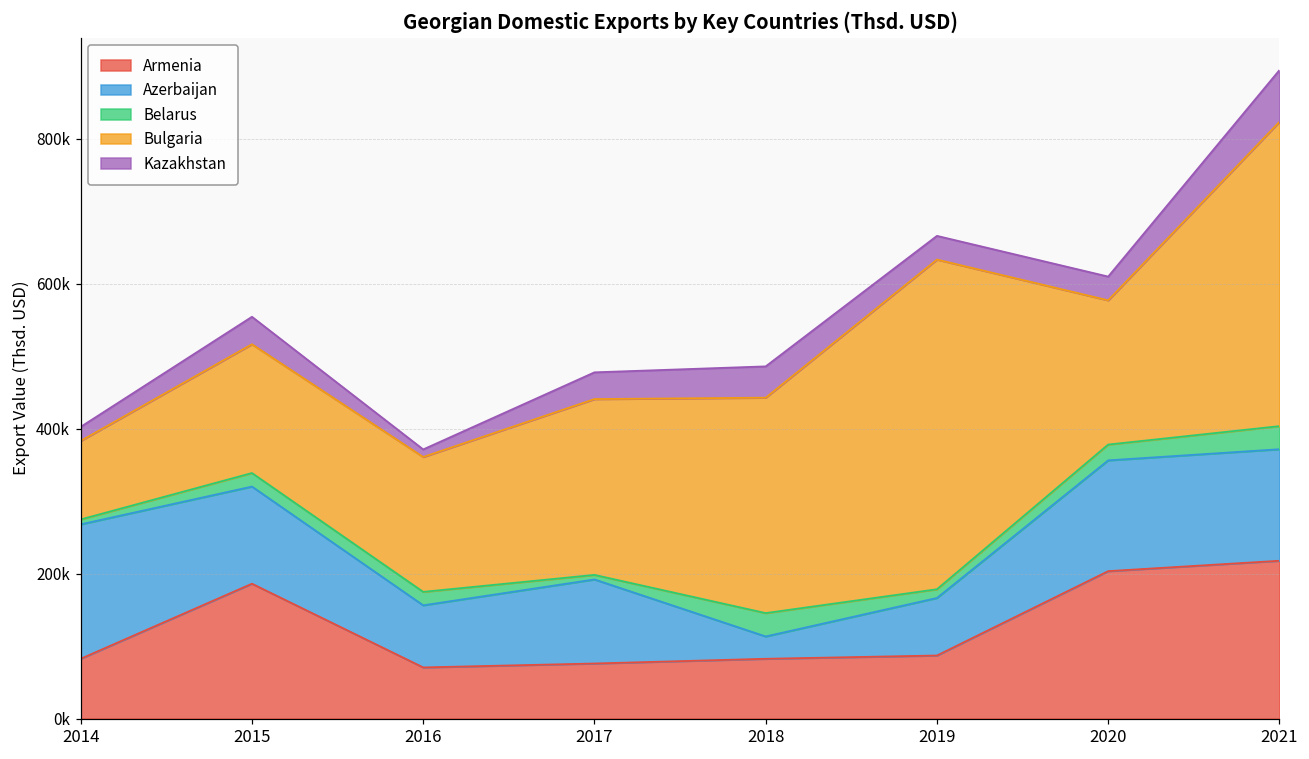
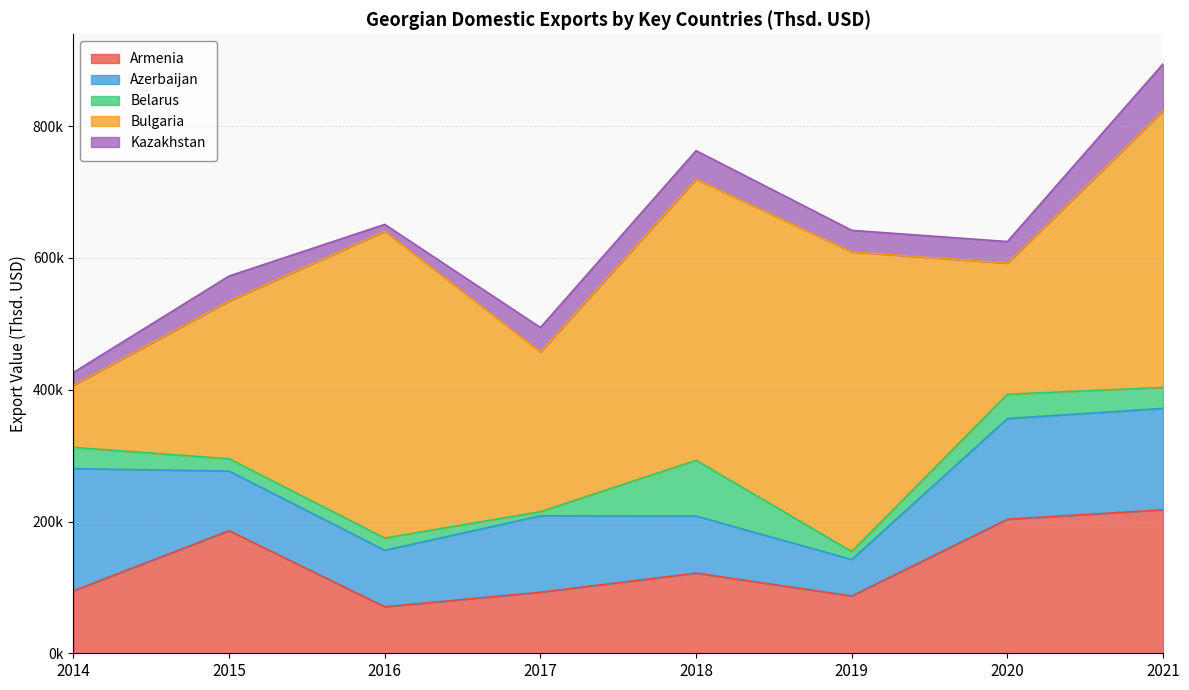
Armenia, 2014: 80000 -> 90000
Belarus, 2014: 10000 -> 30000
Bulgaria, 2014: 110000 -> 90000
Azerbaijan, 2015: 130000 -> 90000
Bulgaria, 2015: 180000 -> 240000
Bulgaria, 2016: 190000 -> 470000
Armenia, 2017: 80000 -> 90000
Armenia, 2018: 80000 -> 120000
Azerbaijan, 2018: 30000 -> 90000
Belarus, 2018: 30000 -> 80000
Bulgaria, 2018: 300000 -> 430000
Azerbaijan, 2019: 80000 -> 60000
Belarus, 2020: 20000 -> 40000
